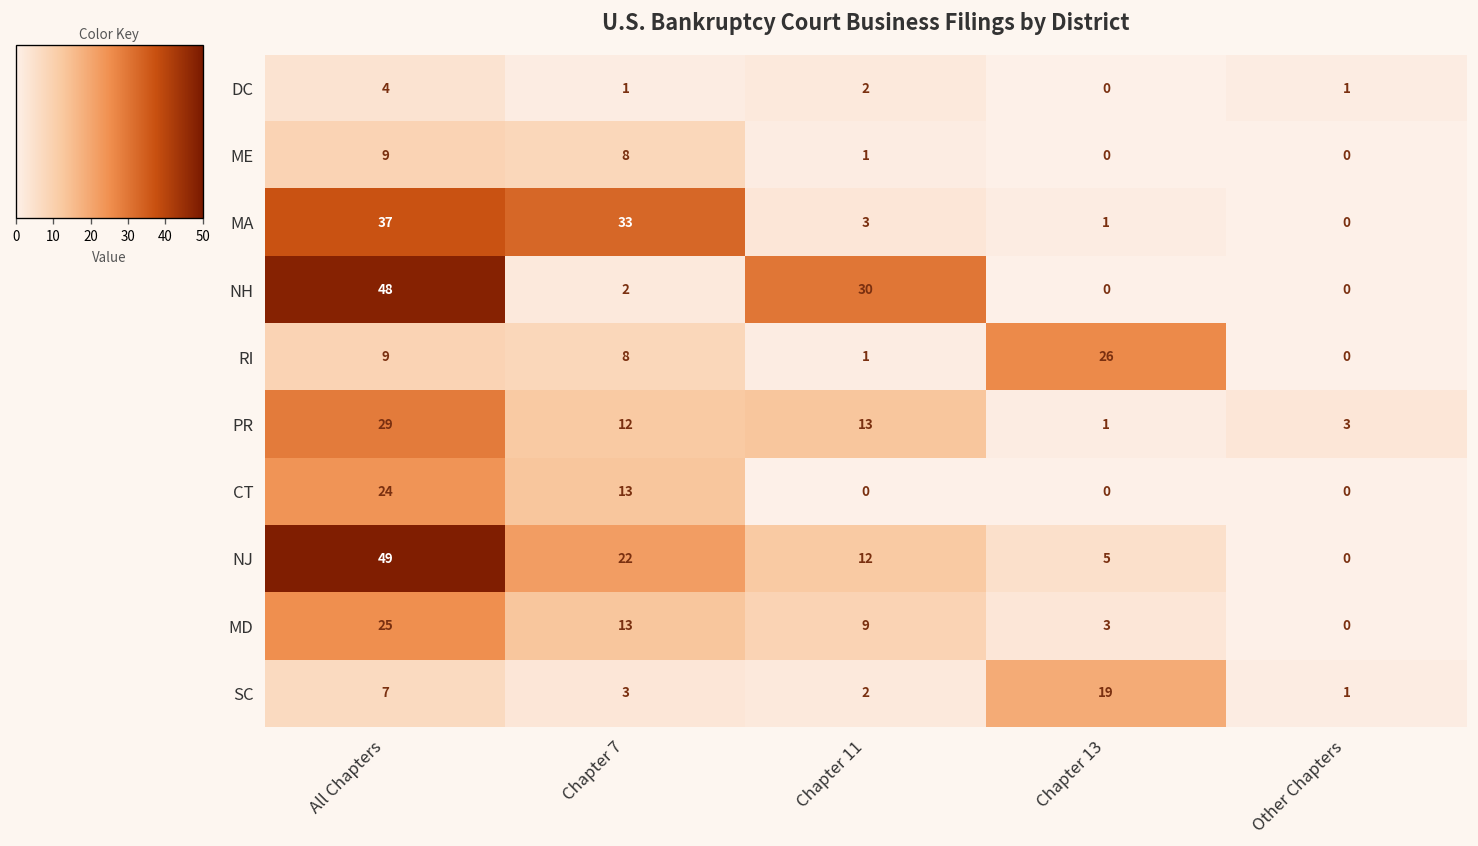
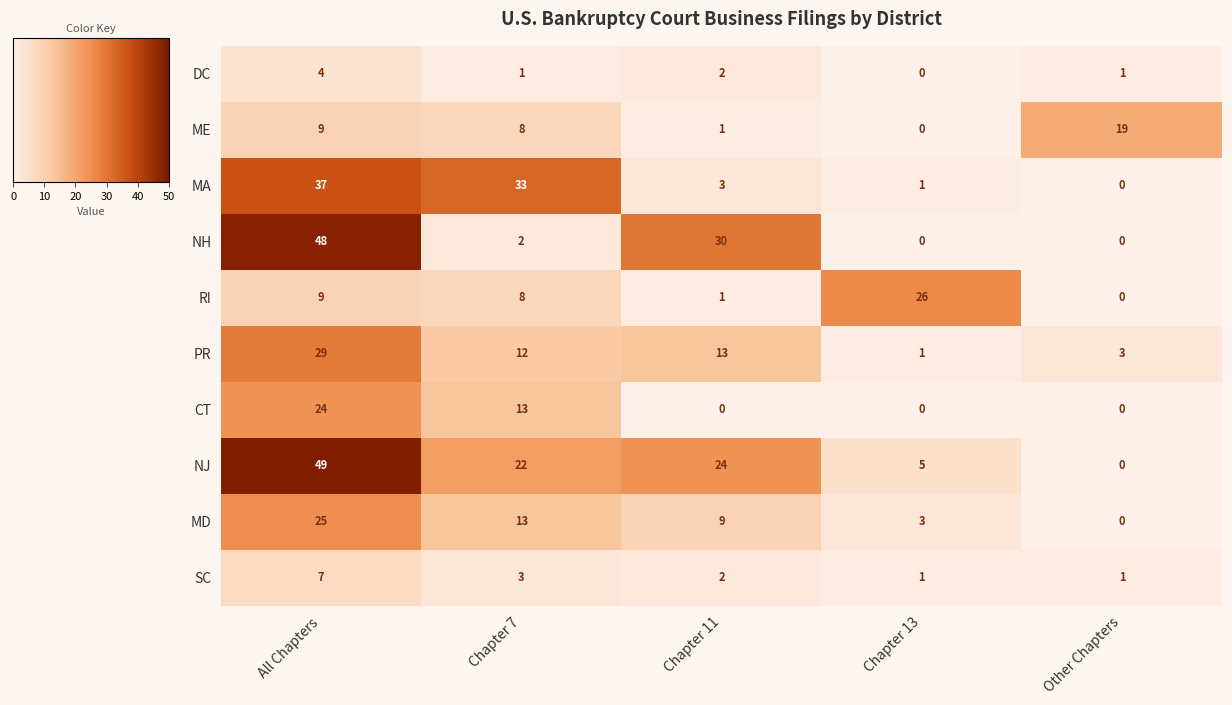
ME, Other Chapters: 0 -> 19
NJ, Chapter 11: 12 -> 24
SC, Chapter 13: 19 -> 1
